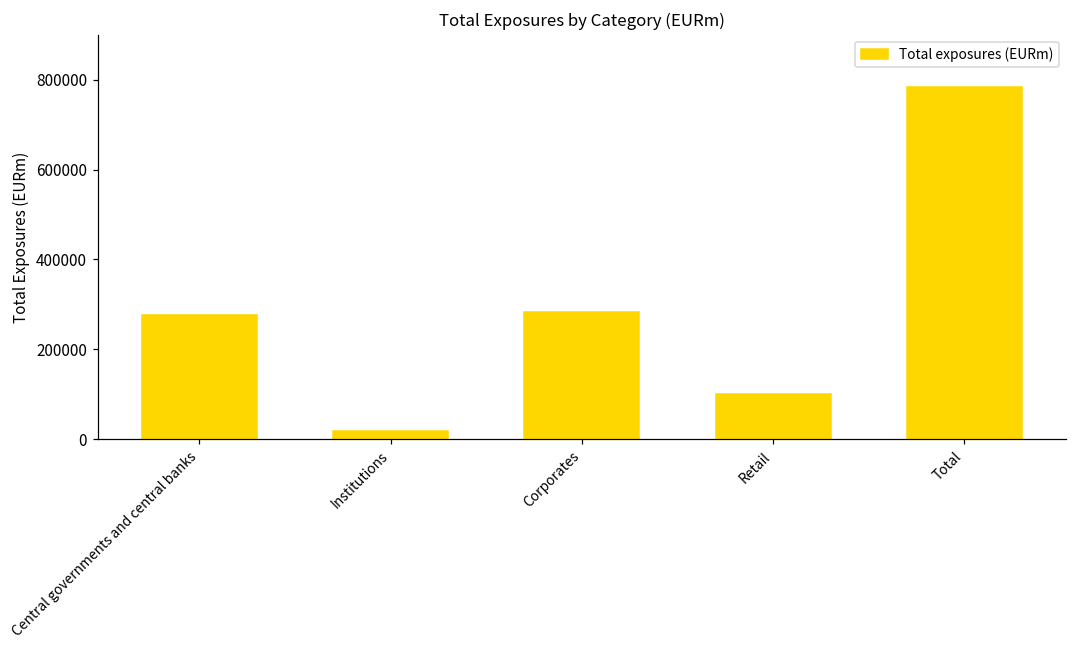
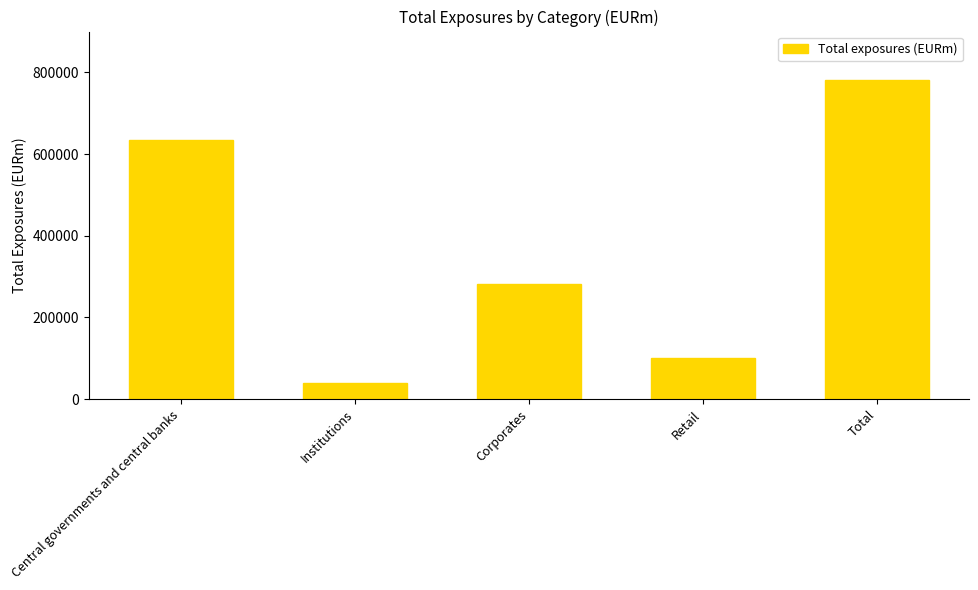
Central governments and central banks: 280000 -> 630000
Institutions: 20000 -> 40000
